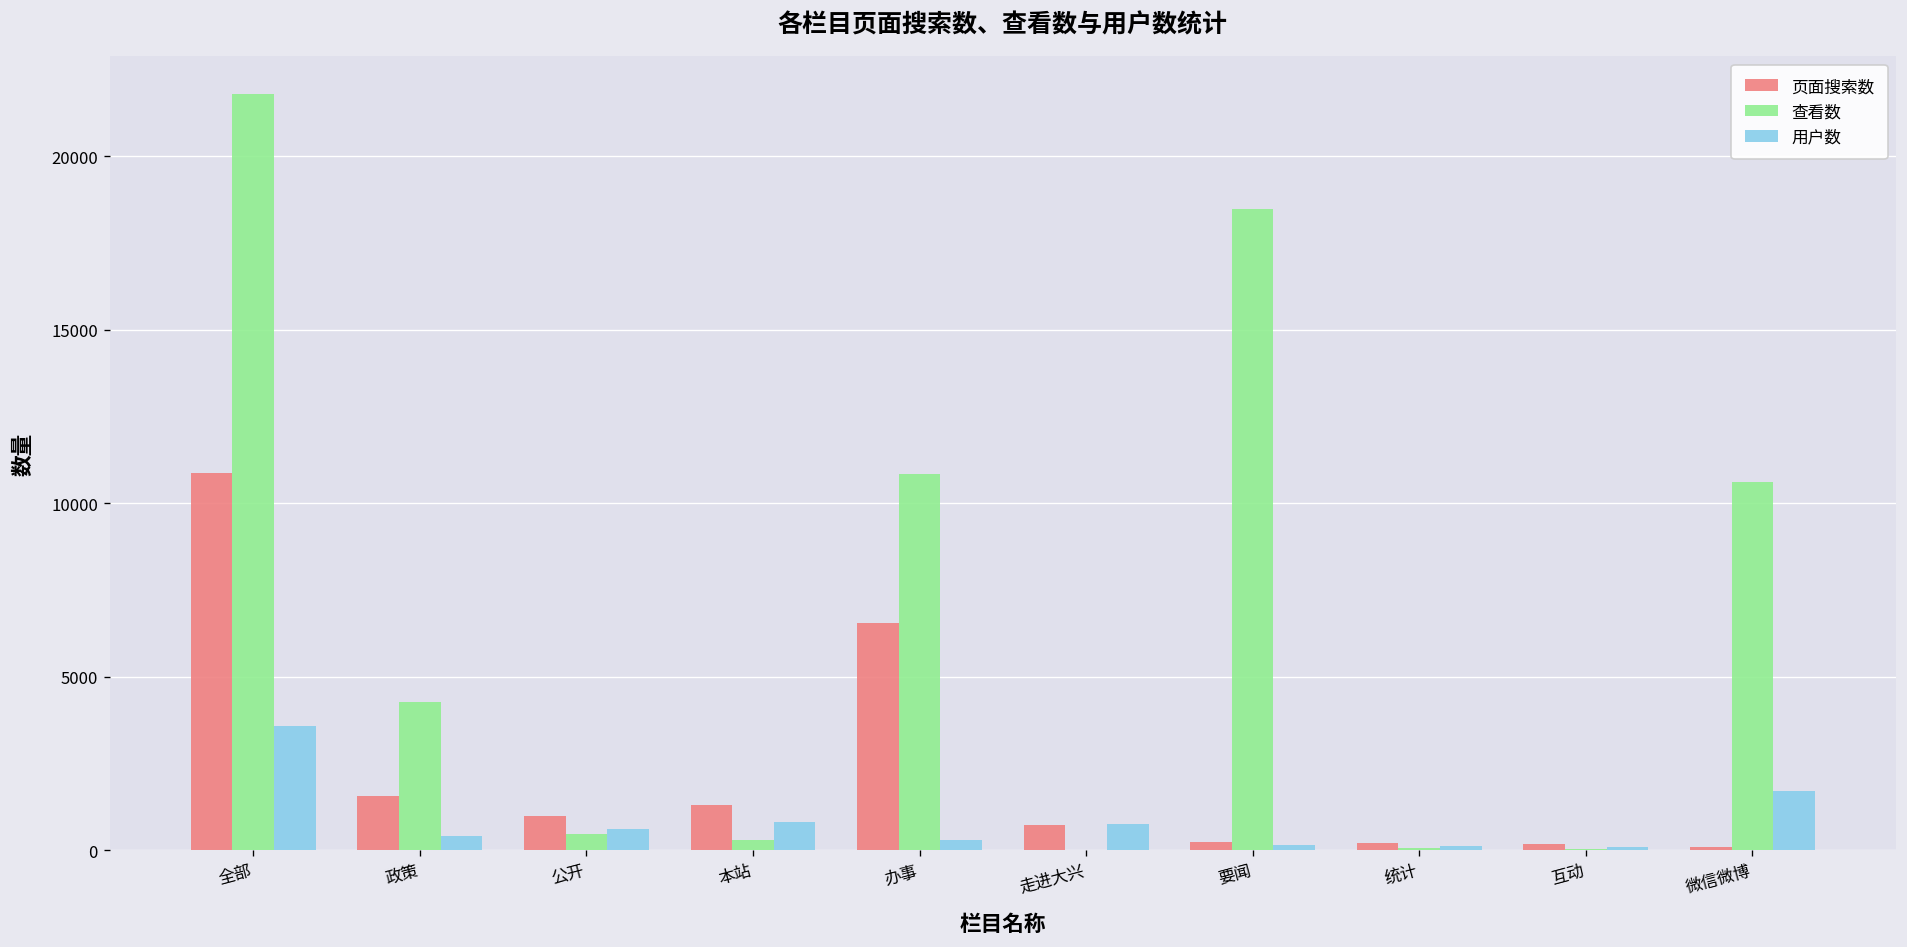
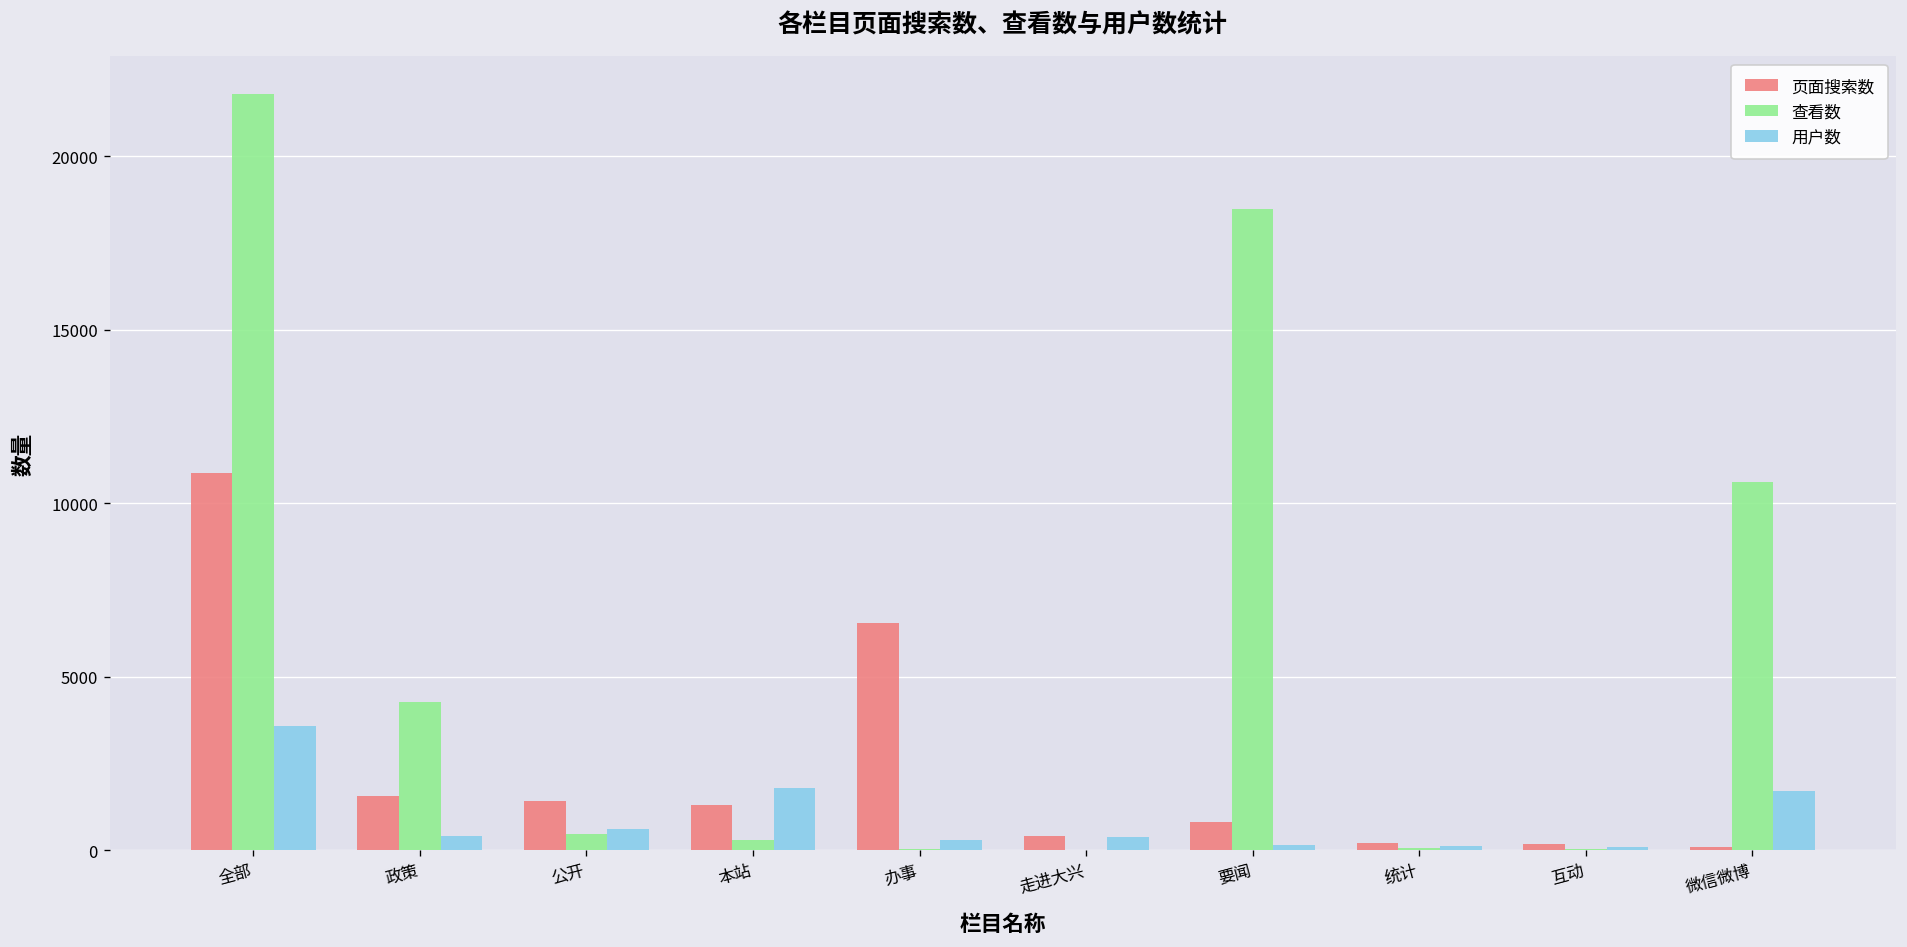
页面搜索数, 公开: 1000 -> 1400
用户数, 本站: 800 -> 1800
查看数, 办事: 10900 -> 0
页面搜索数, 走进大兴: 700 -> 400
用户数, 走进大兴: 800 -> 400
页面搜索数, 要闻: 200 -> 800
